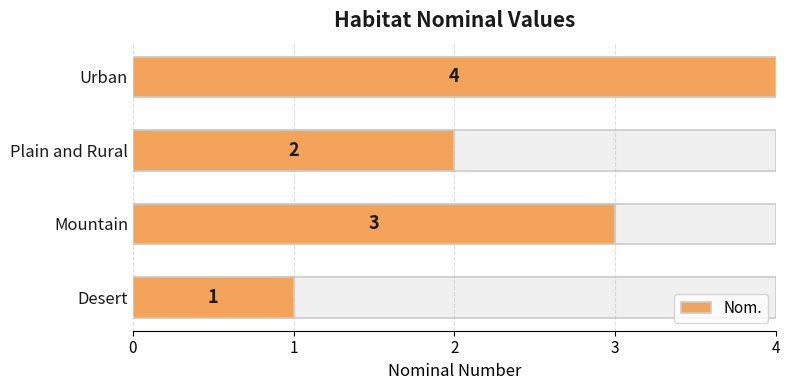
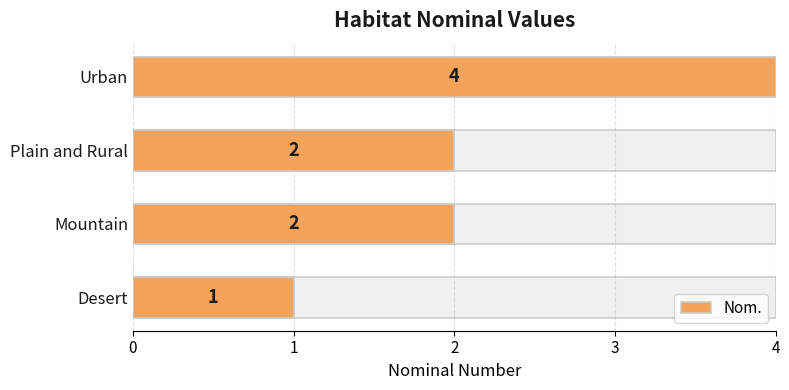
Nom., Mountain: 3 -> 2
